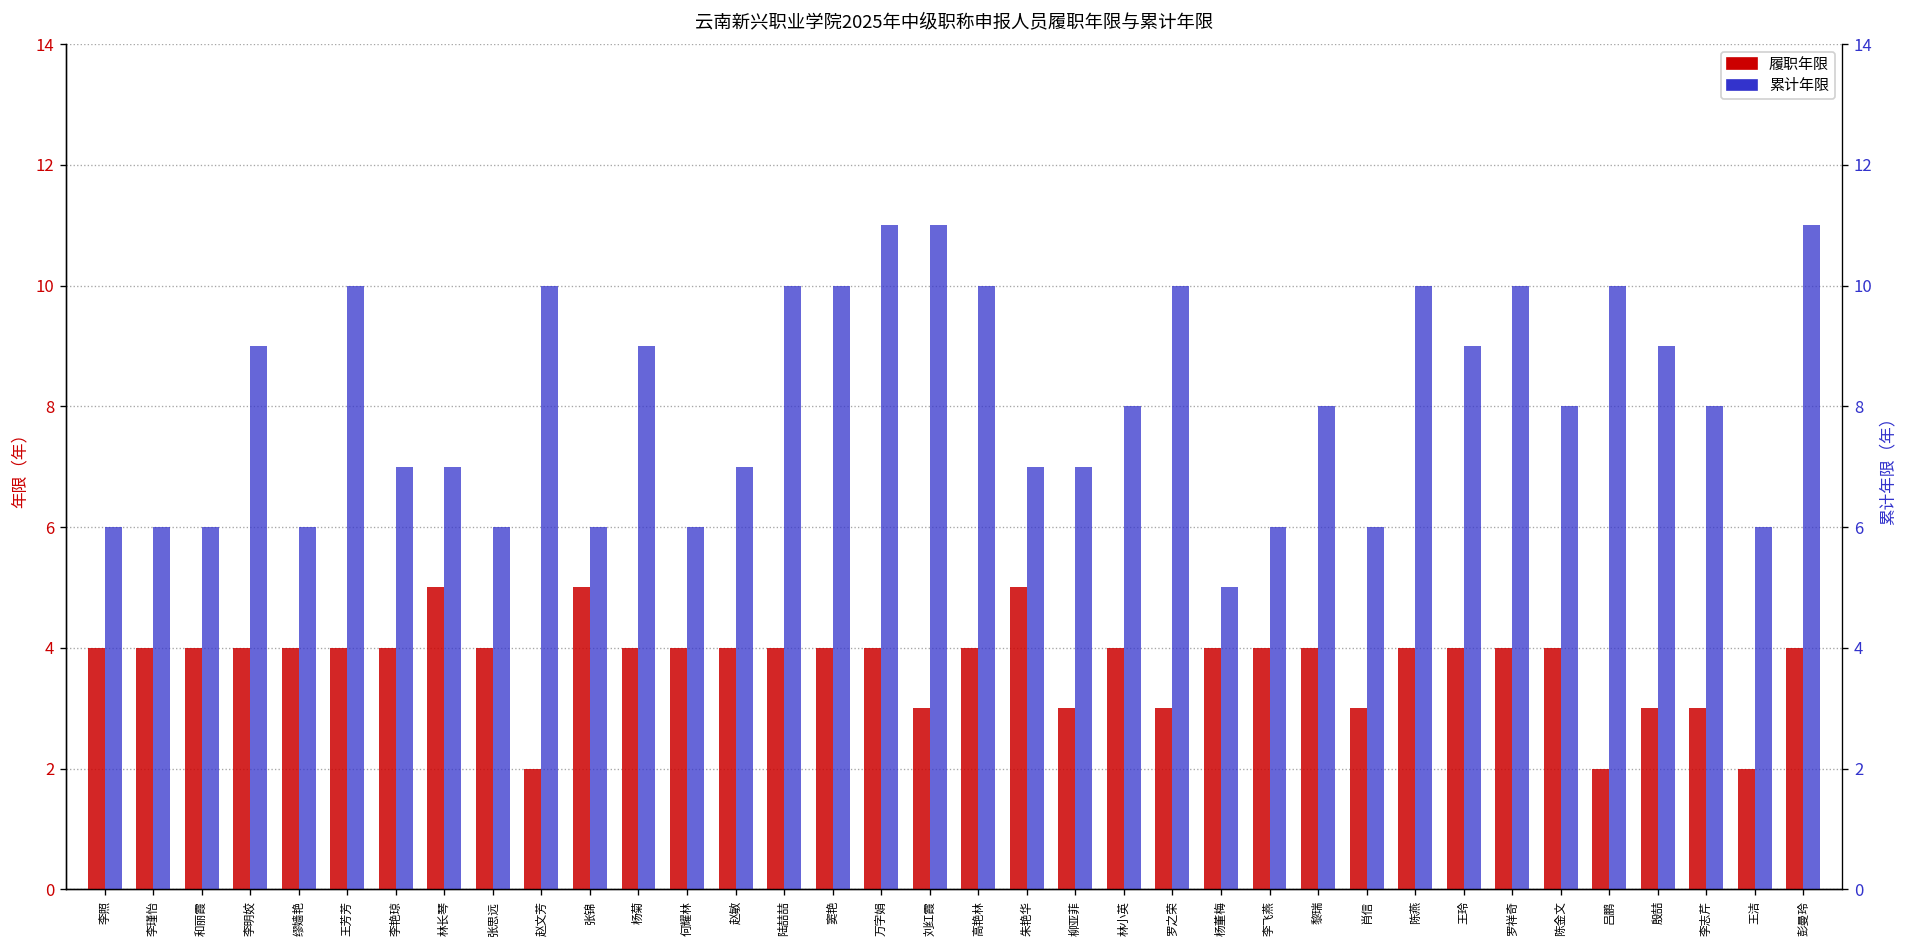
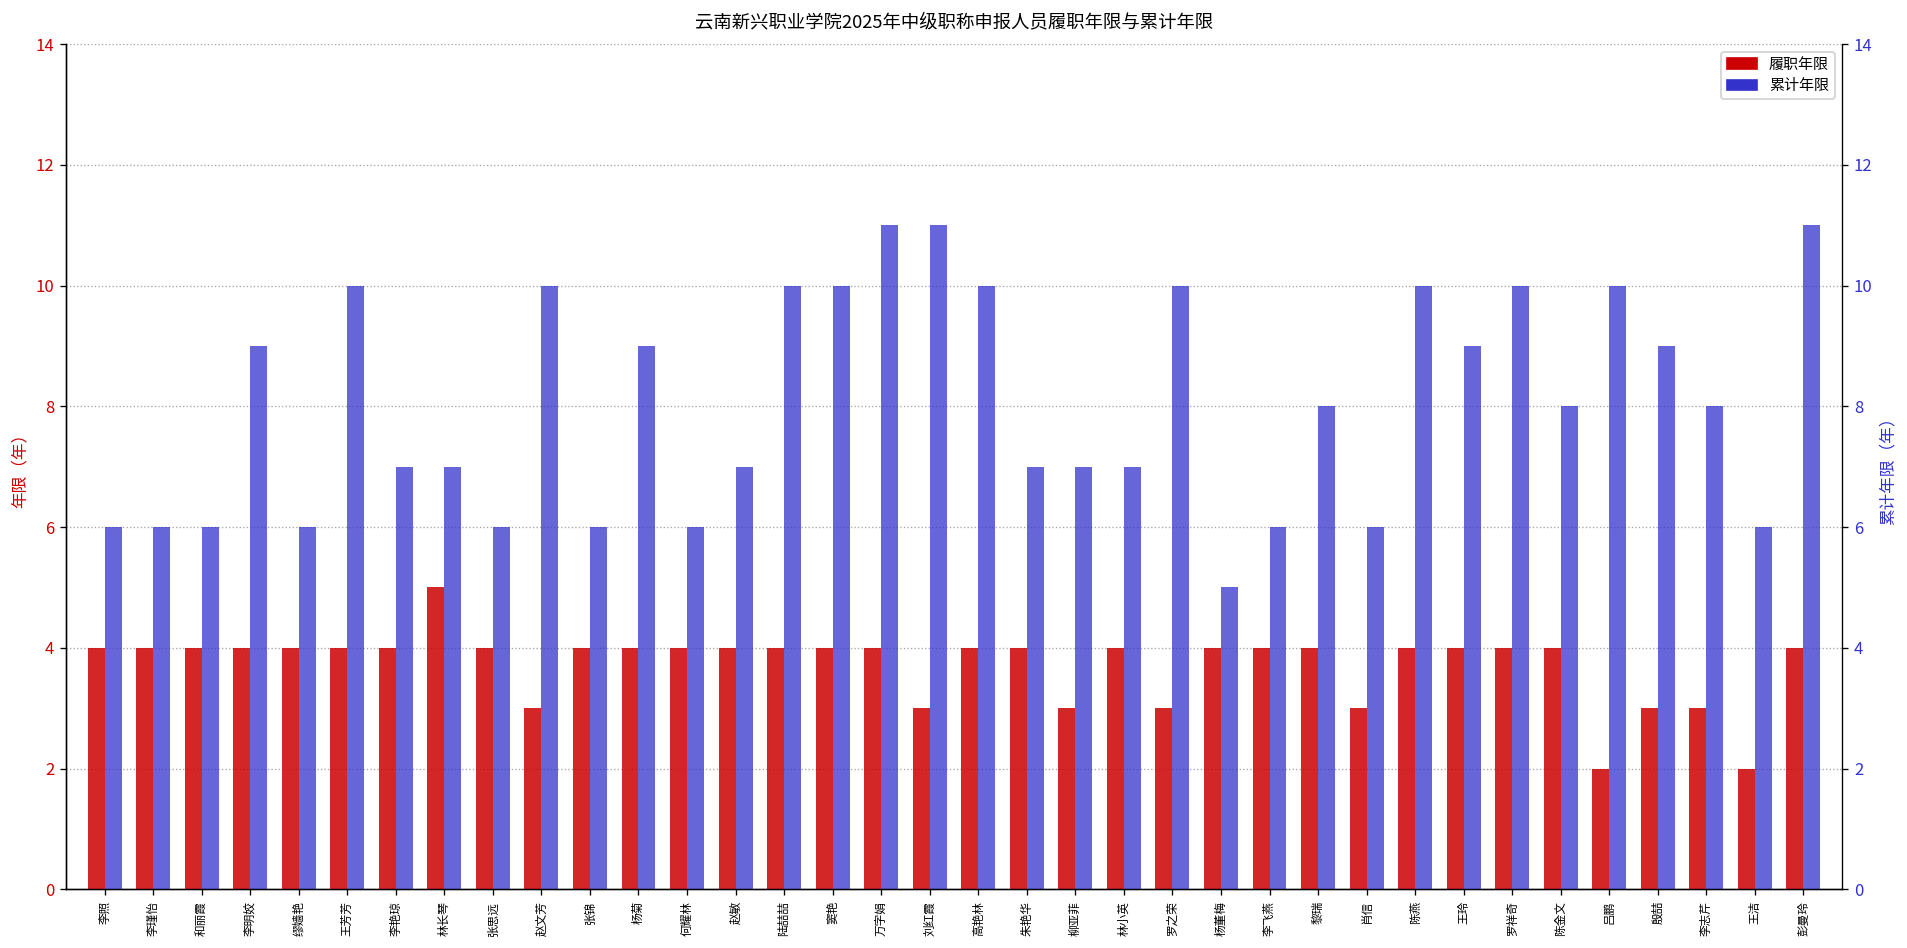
履职年限, 赵文芳: 2 -> 3
履职年限, 张锦: 5 -> 4
履职年限, 朱艳华: 5 -> 4
累计年限, 林小英: 8 -> 7
